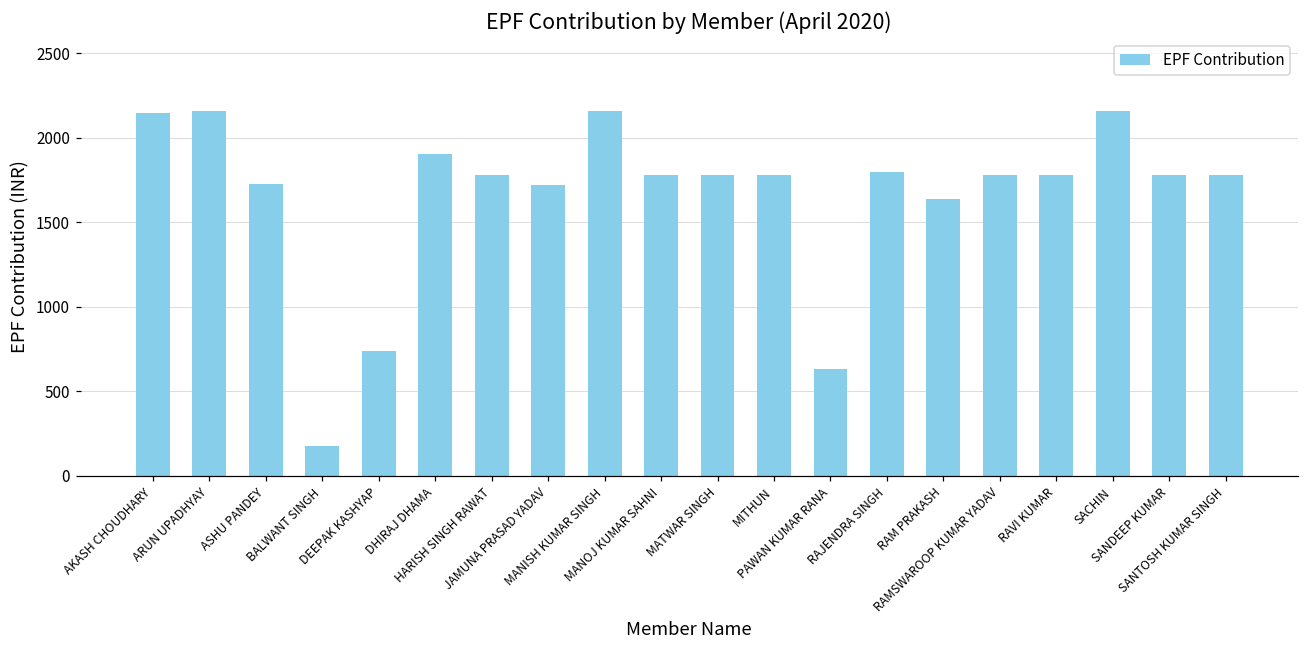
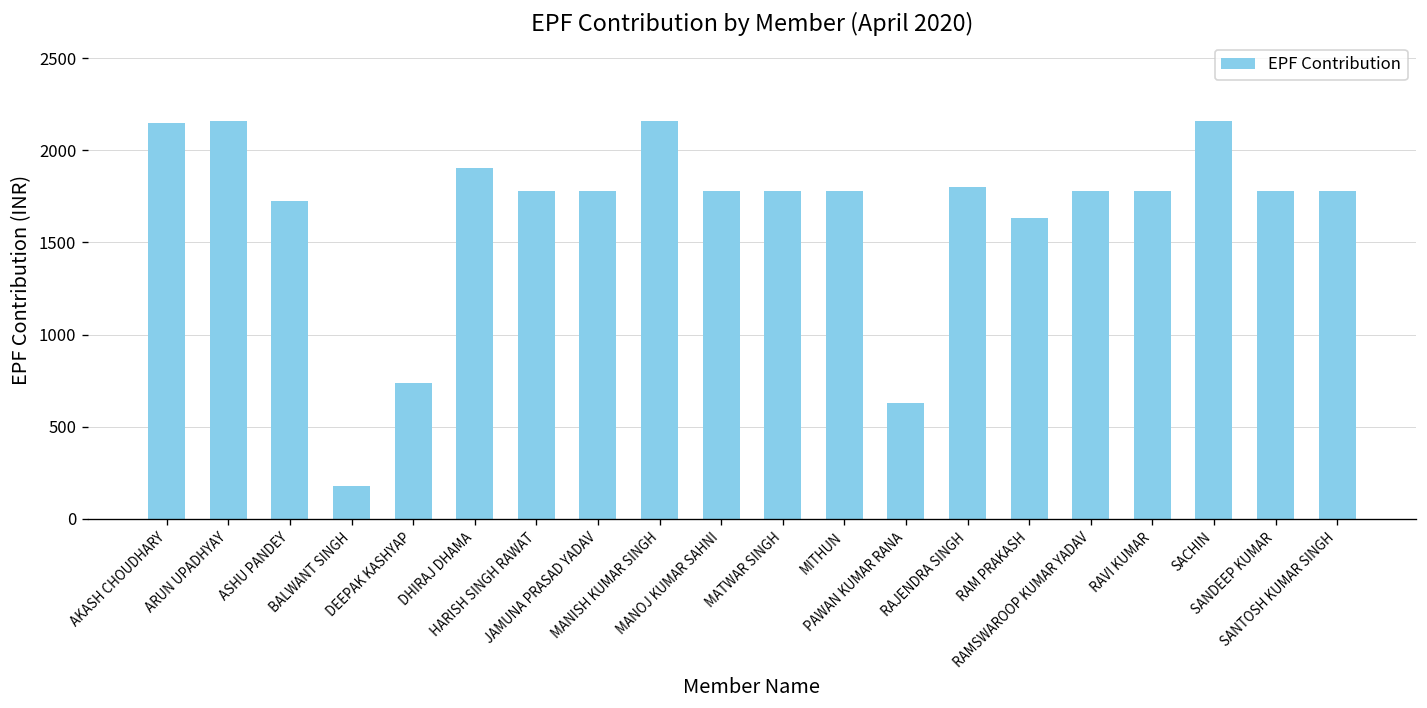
JAMUNA PRASAD YADAV: 1720 -> 1780
